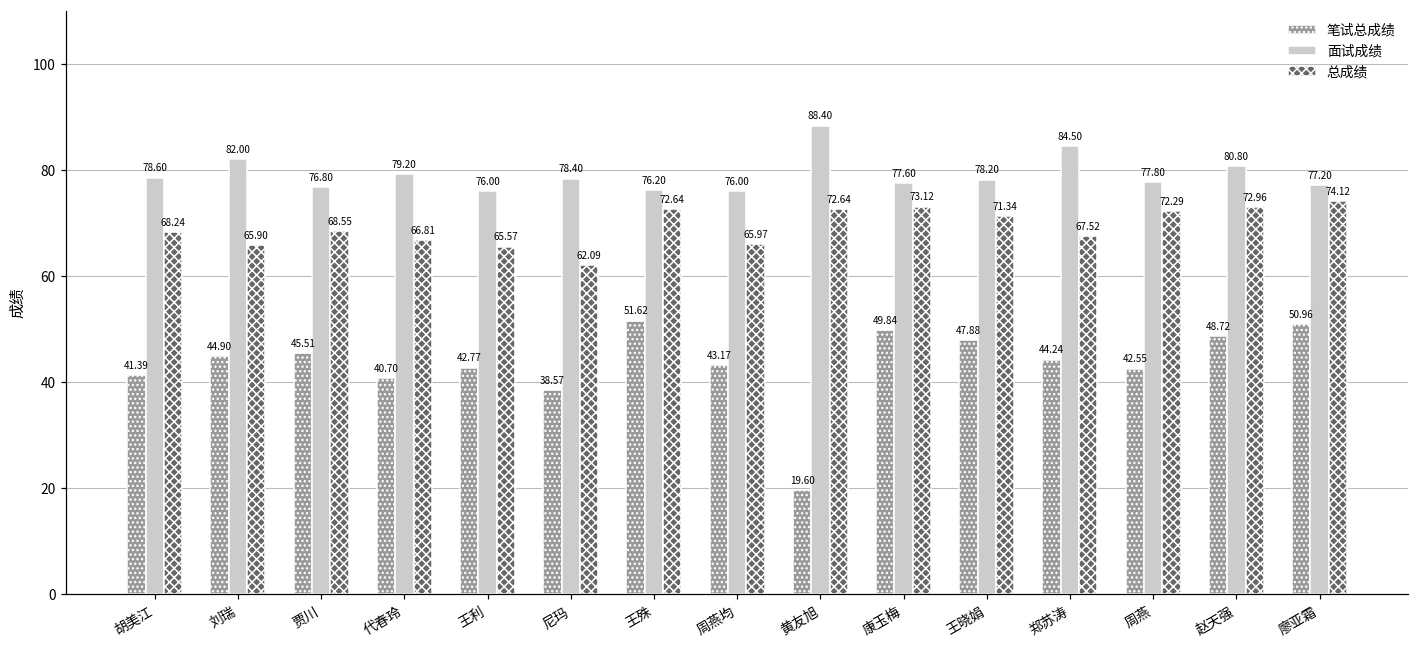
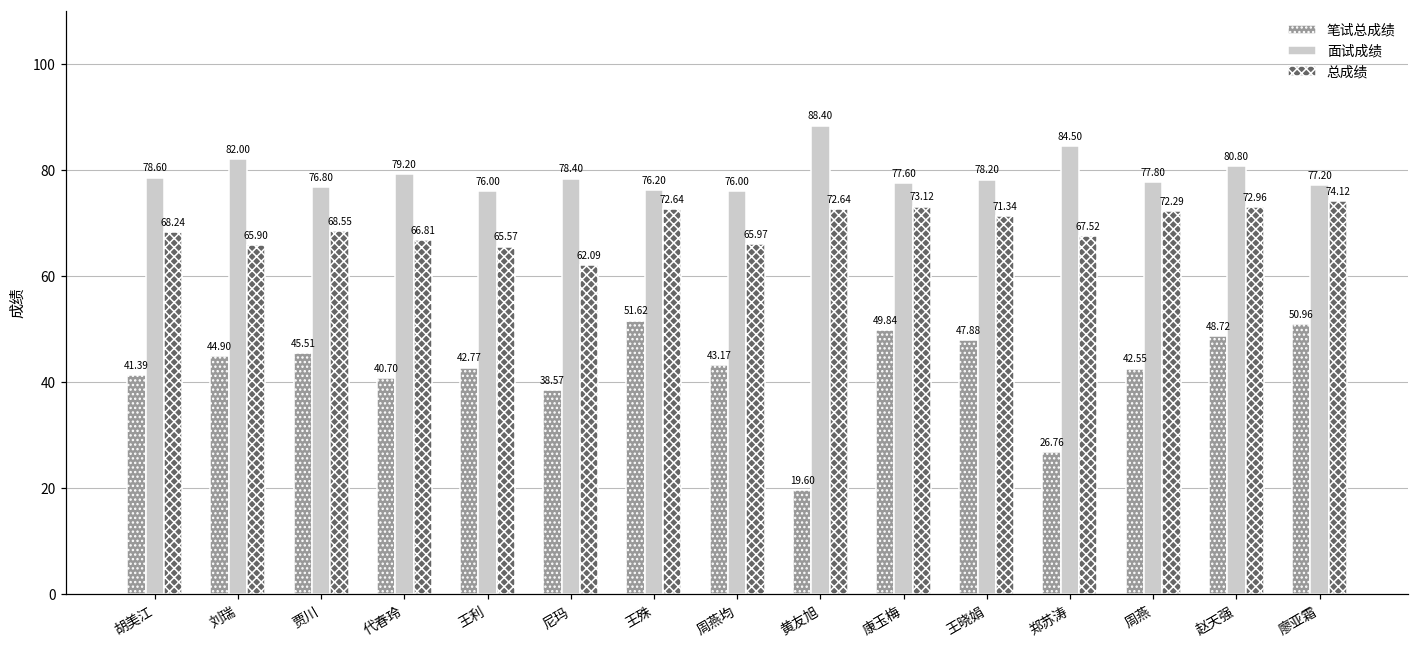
笔试总成绩, 郑苏涛: 44.24 -> 26.76
